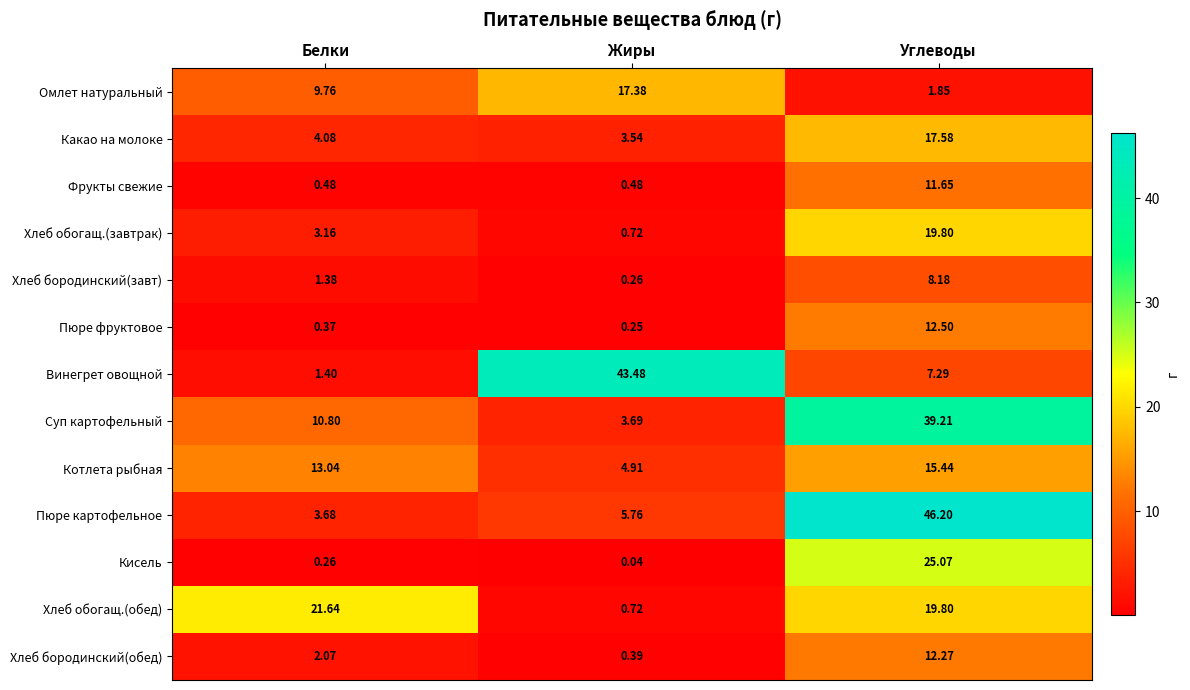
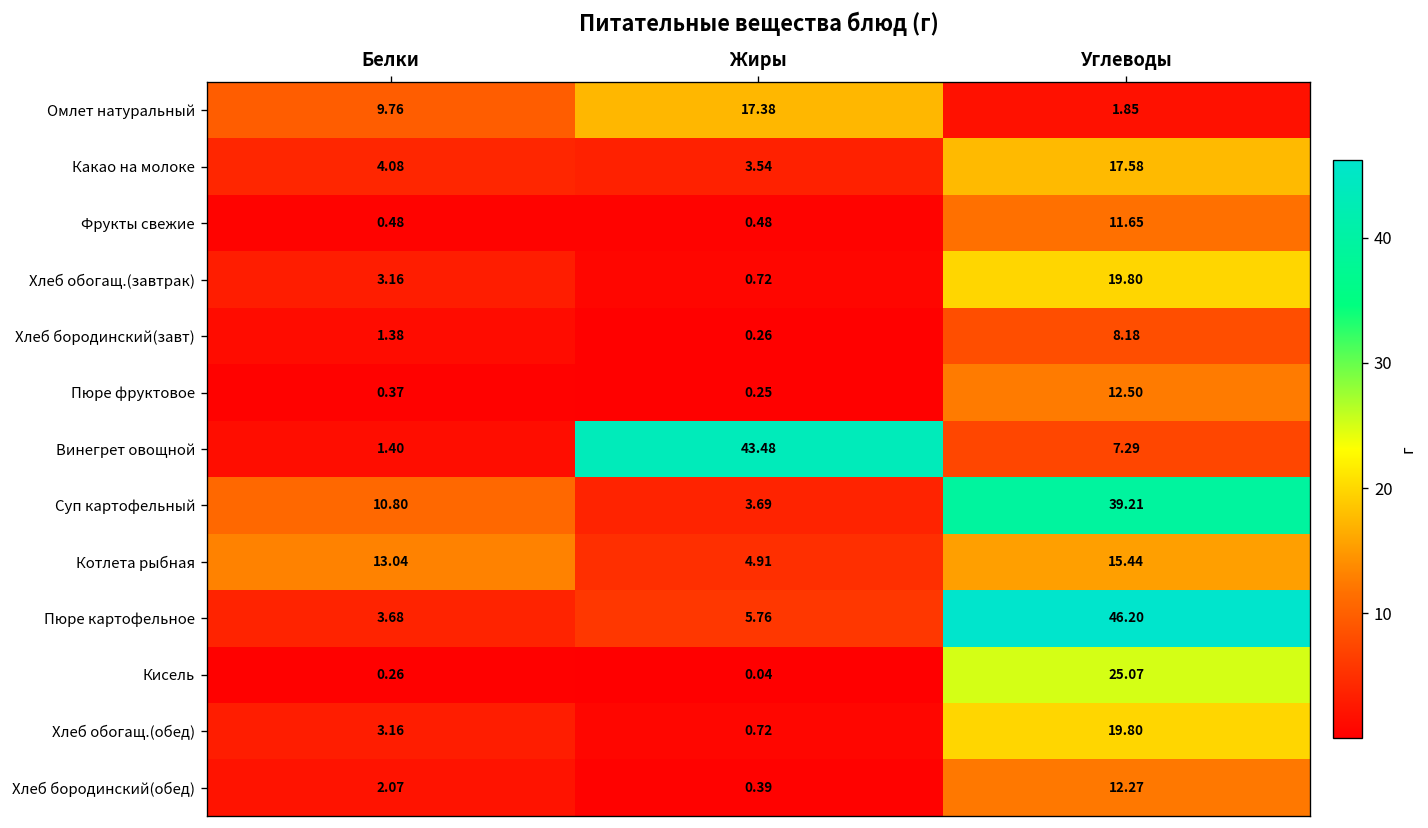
Хлеб обогащ.(обед), Белки: 21.64 -> 3.16
